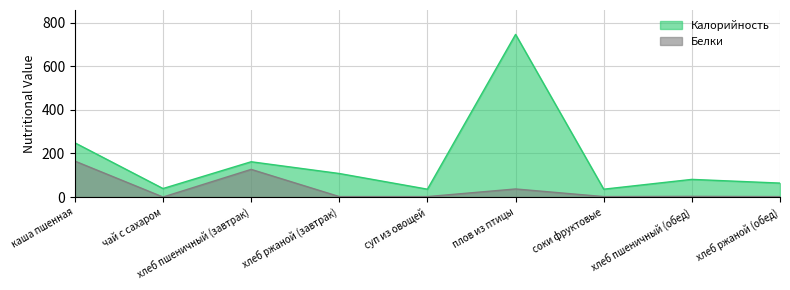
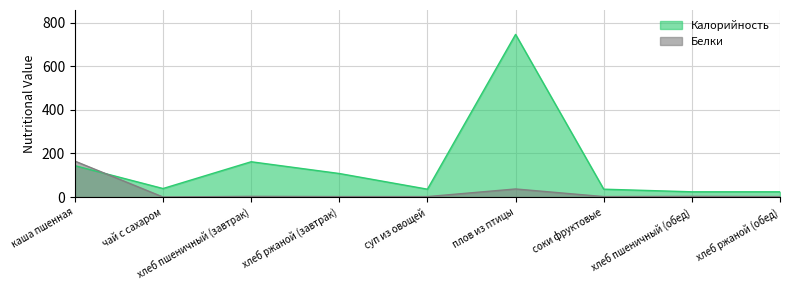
Калорийность, каша пшенная: 250 -> 140
Белки, хлеб пшеничный (завтрак): 130 -> 0
Калорийность, хлеб пшеничный (обед): 80 -> 20
Калорийность, хлеб ржаной (обед): 60 -> 20
